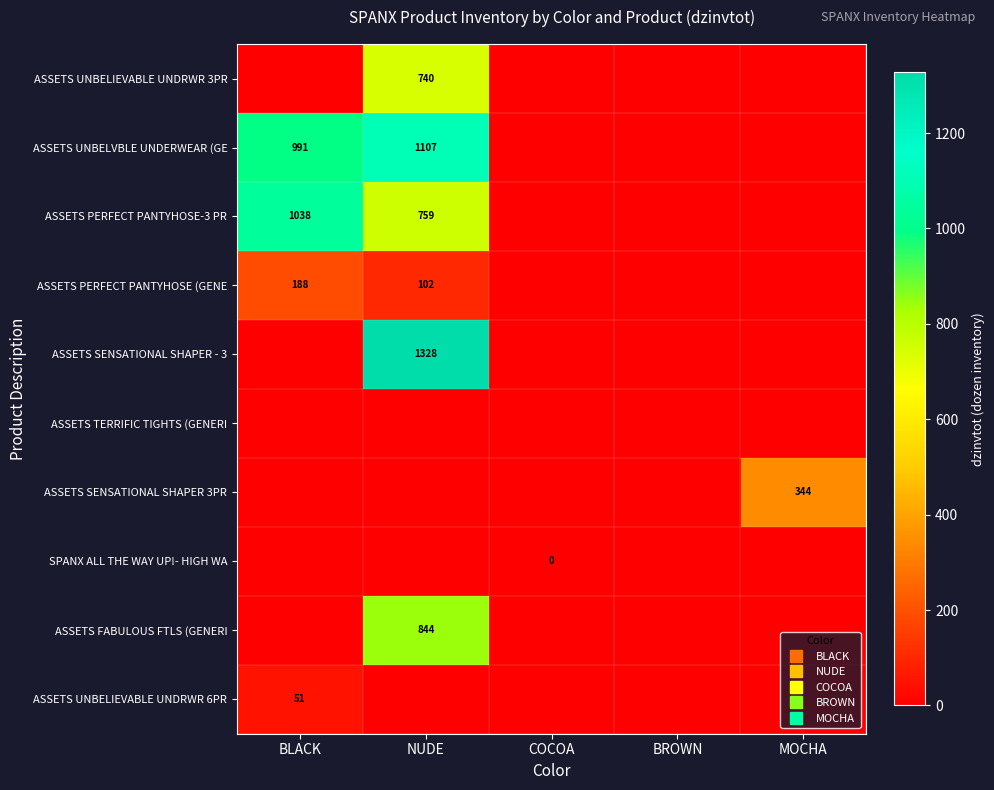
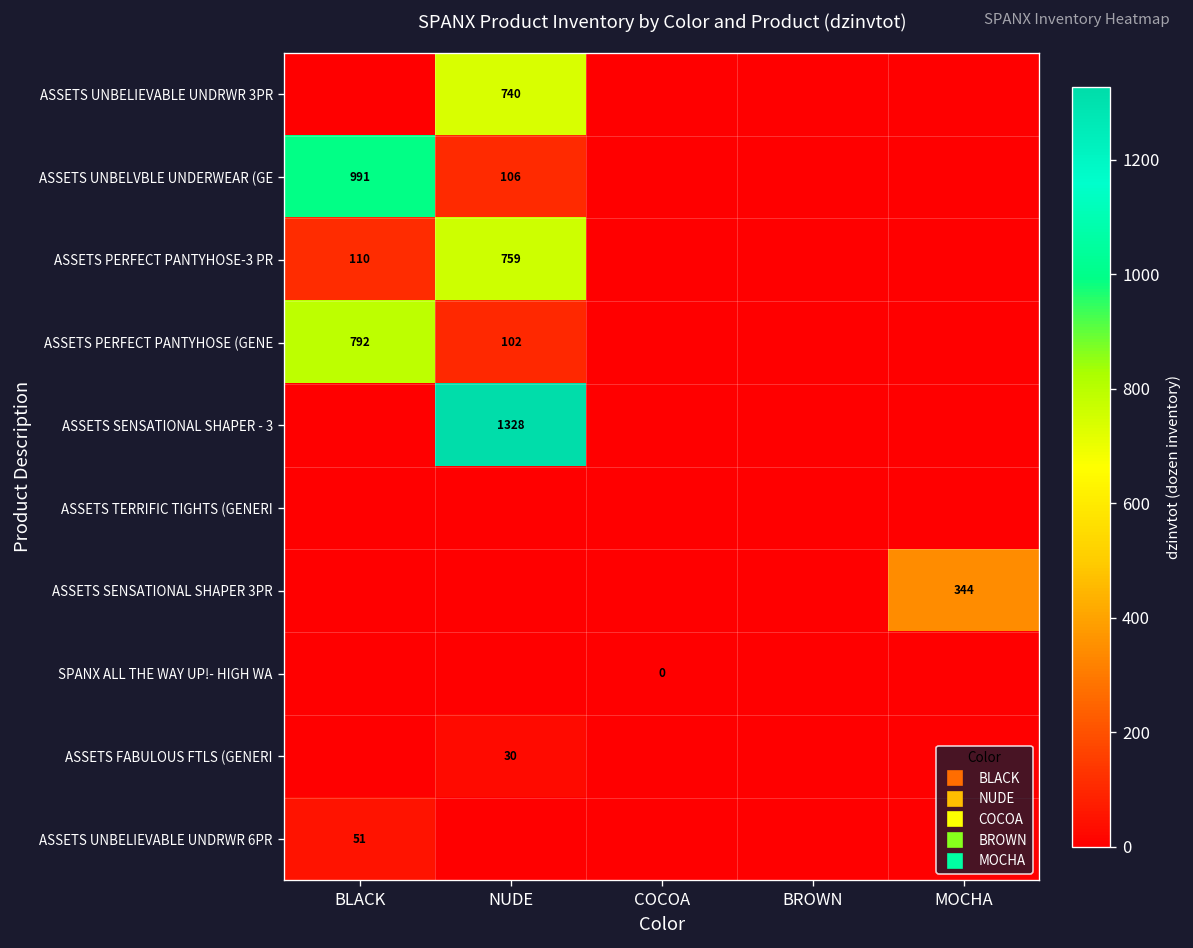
ASSETS UNBELVBLE UNDERWEAR (GE, NUDE: 1107 -> 106
ASSETS PERFECT PANTYHOSE-3 PR, BLACK: 1038 -> 110
ASSETS PERFECT PANTYHOSE (GENE, BLACK: 188 -> 792
ASSETS FABULOUS FTLS (GENERI, NUDE: 844 -> 30
